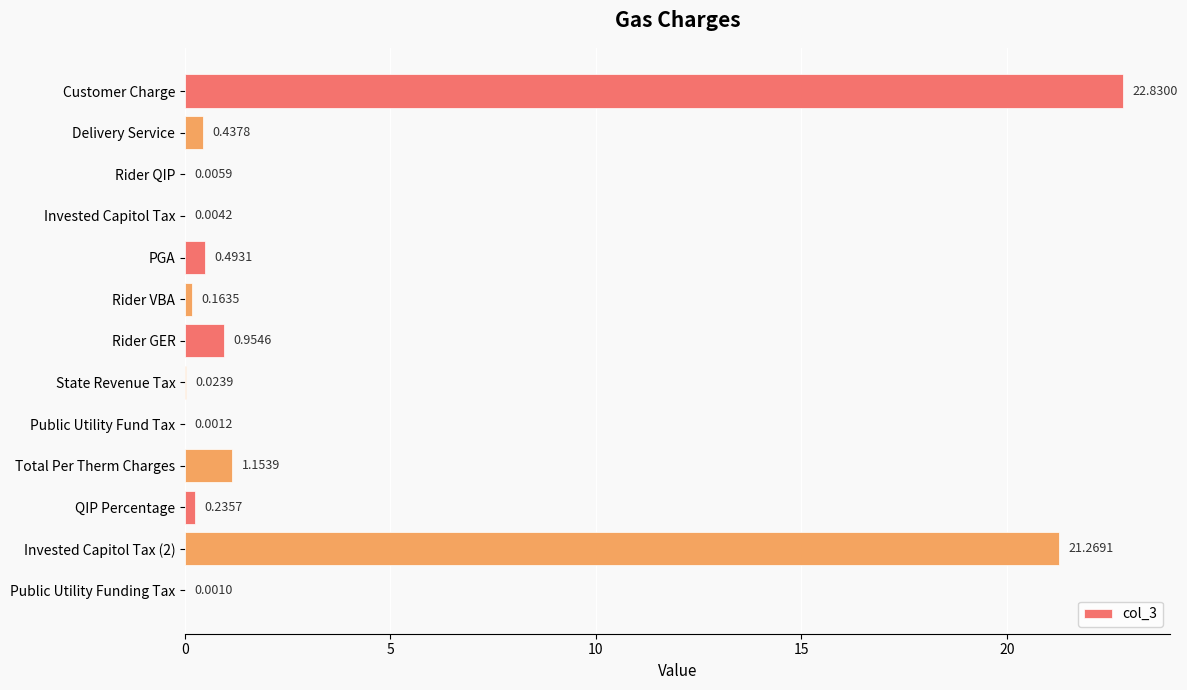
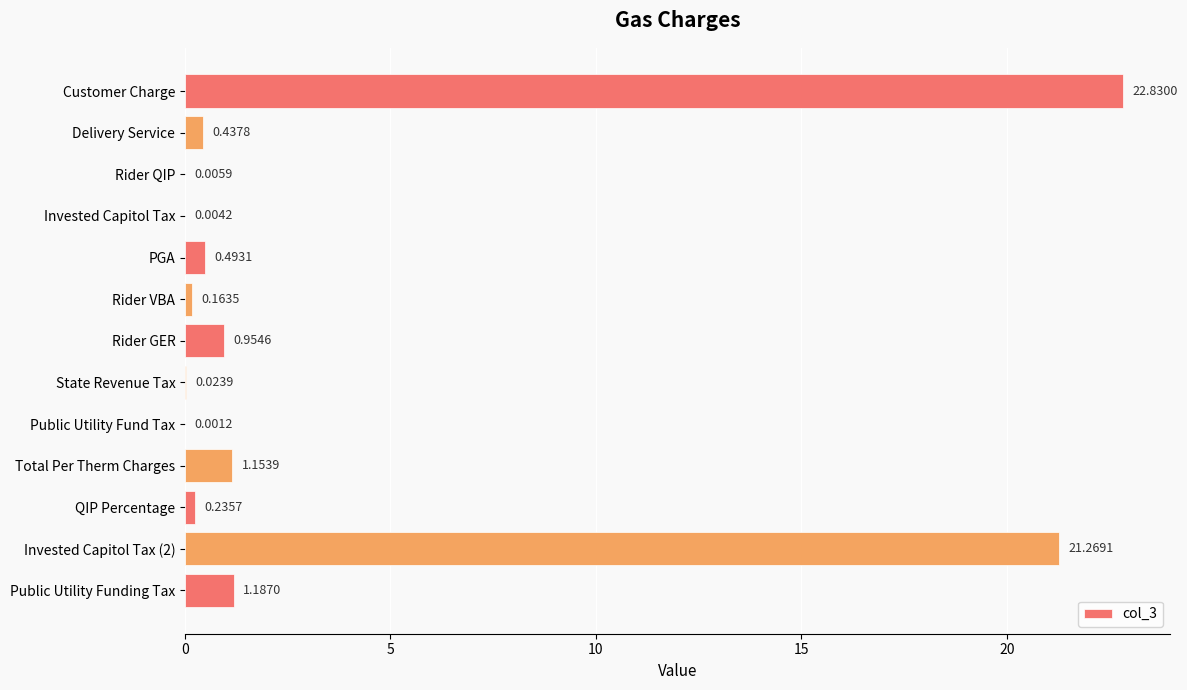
Public Utility Funding Tax: 0.0010 -> 1.1870
